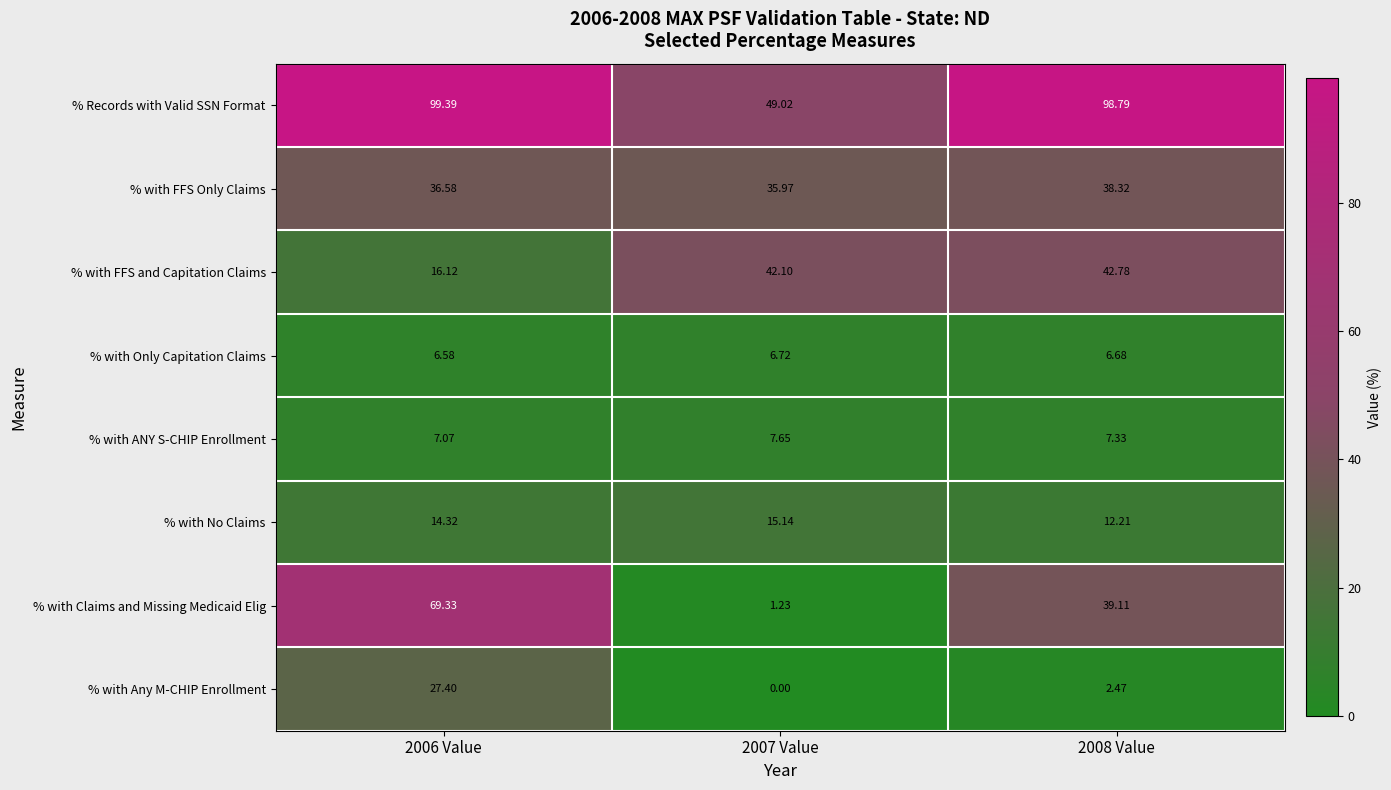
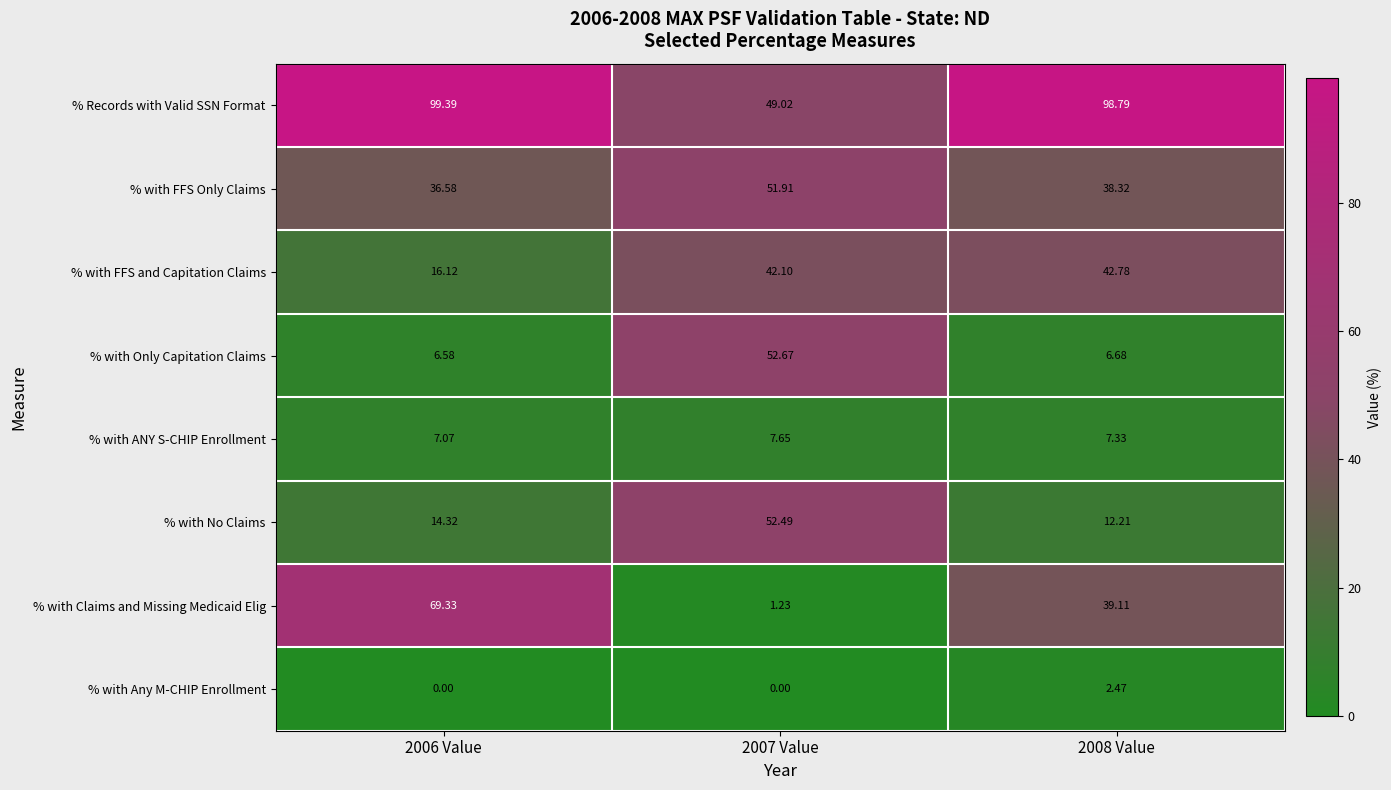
% with FFS Only Claims, 2007 Value: 35.97 -> 51.91
% with Only Capitation Claims, 2007 Value: 6.72 -> 52.67
% with No Claims, 2007 Value: 15.14 -> 52.49
% with Any M-CHIP Enrollment, 2006 Value: 27.40 -> 0.00
